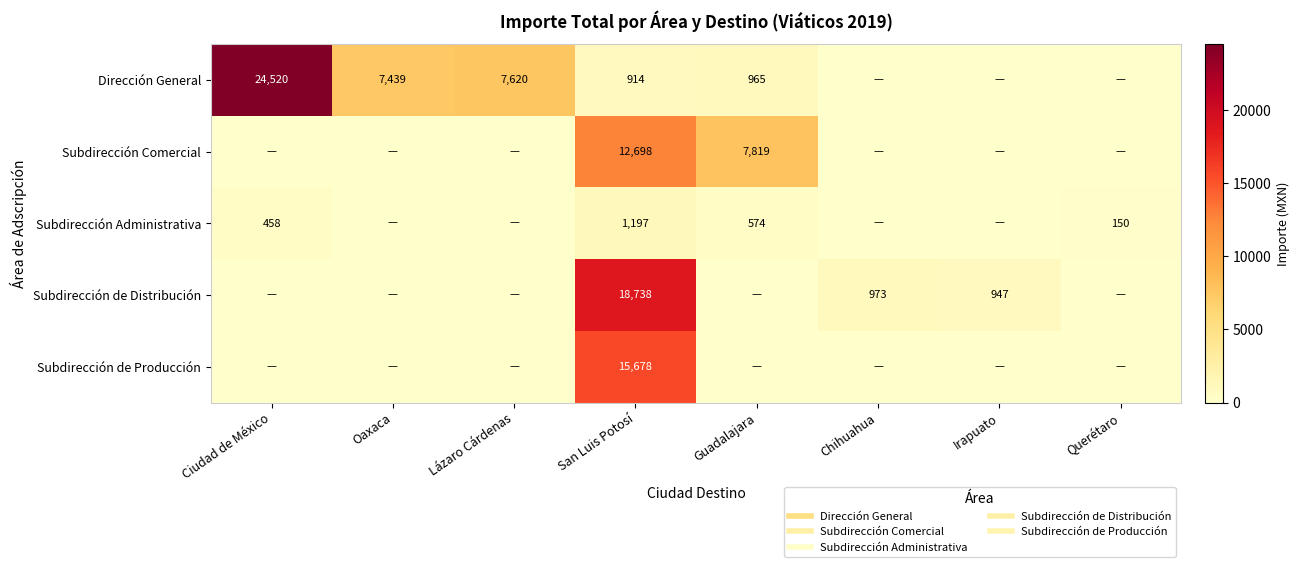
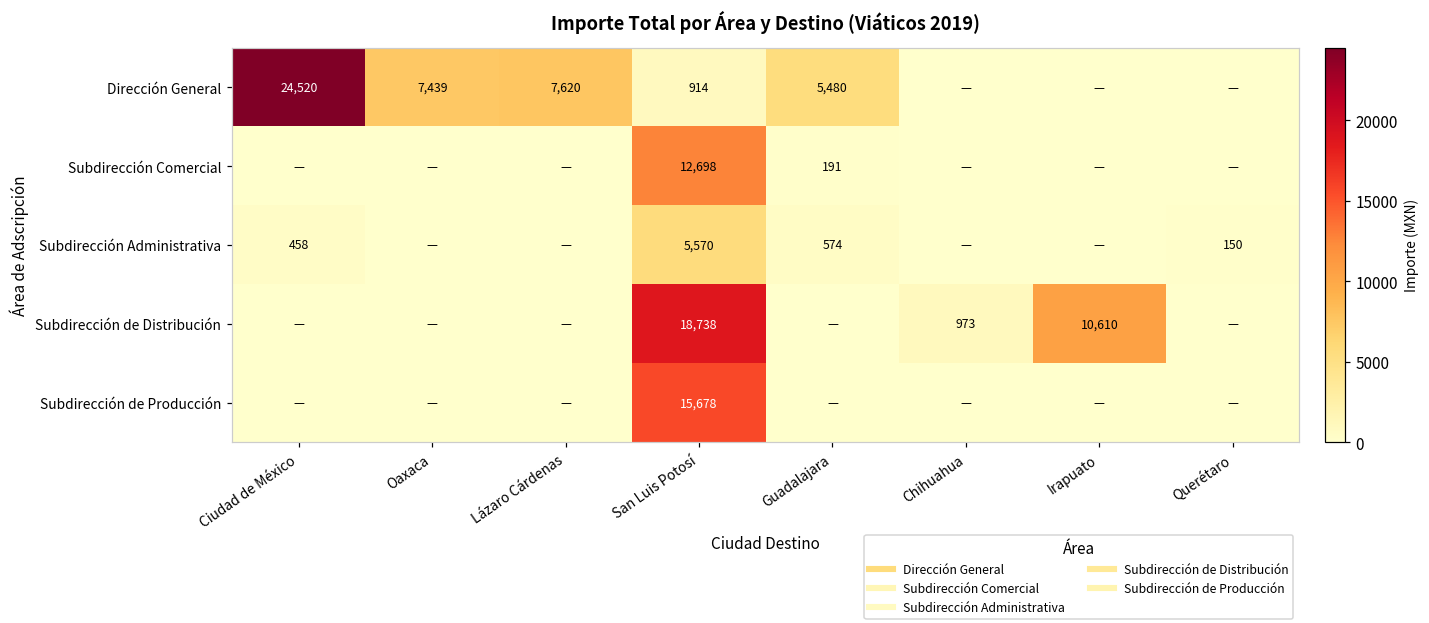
Dirección General, Guadalajara: 965 -> 5,480
Subdirección Comercial, Guadalajara: 7,819 -> 191
Subdirección Administrativa, San Luis Potosí: 1,197 -> 5,570
Subdirección de Distribución, Irapuato: 947 -> 10,610
